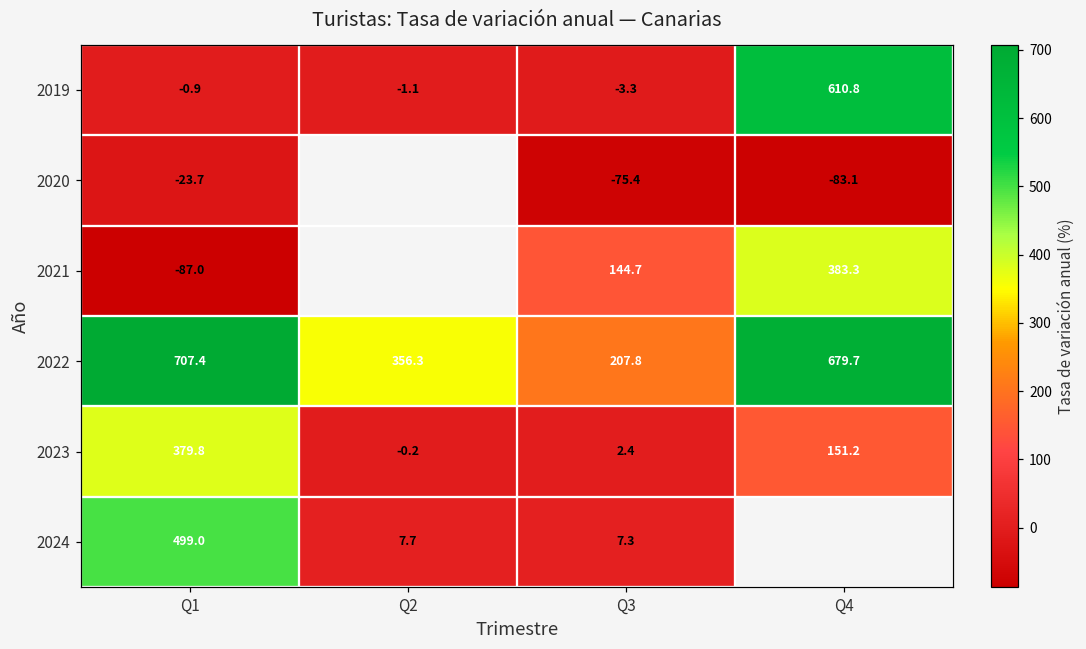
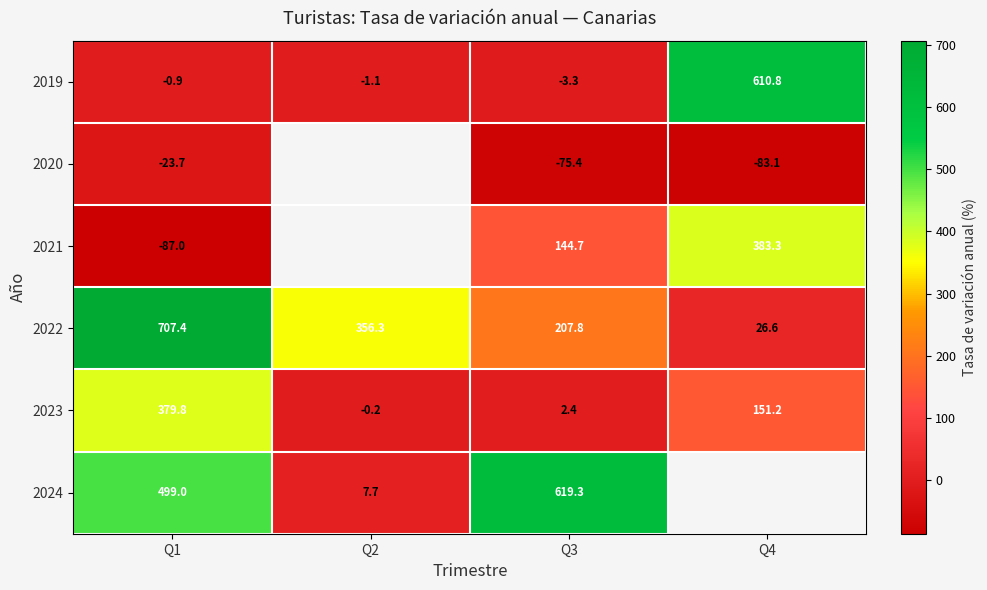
2022, Q4: 679.7 -> 26.6
2024, Q3: 7.3 -> 619.3
